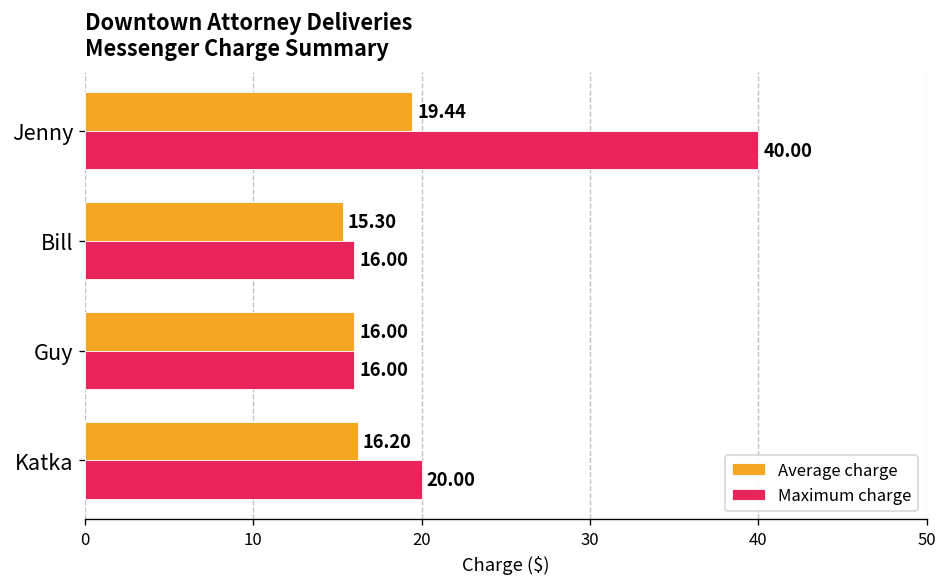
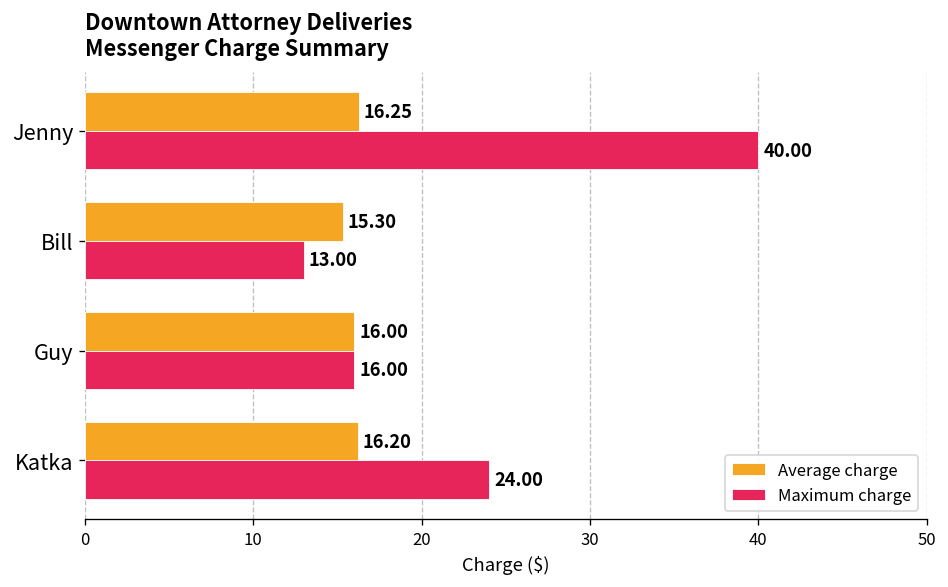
Average charge, Jenny: 19.44 -> 16.25
Maximum charge, Bill: 16.00 -> 13.00
Maximum charge, Katka: 20.00 -> 24.00
